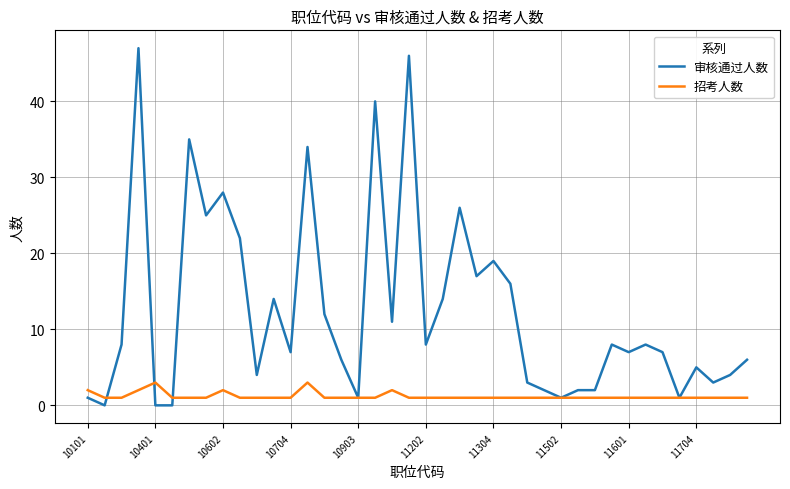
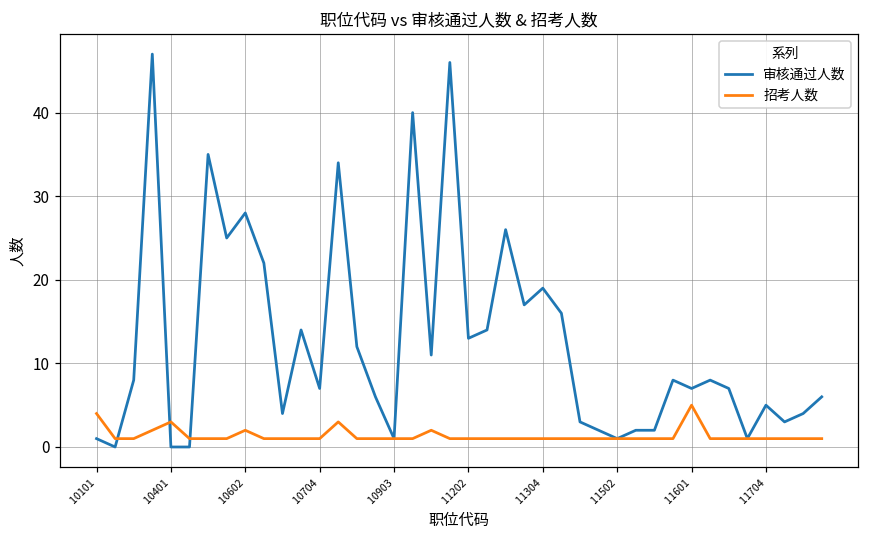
招考人数, 10101: 2 -> 4
审核通过人数, 11202: 8 -> 13
招考人数, 11601: 1 -> 5
